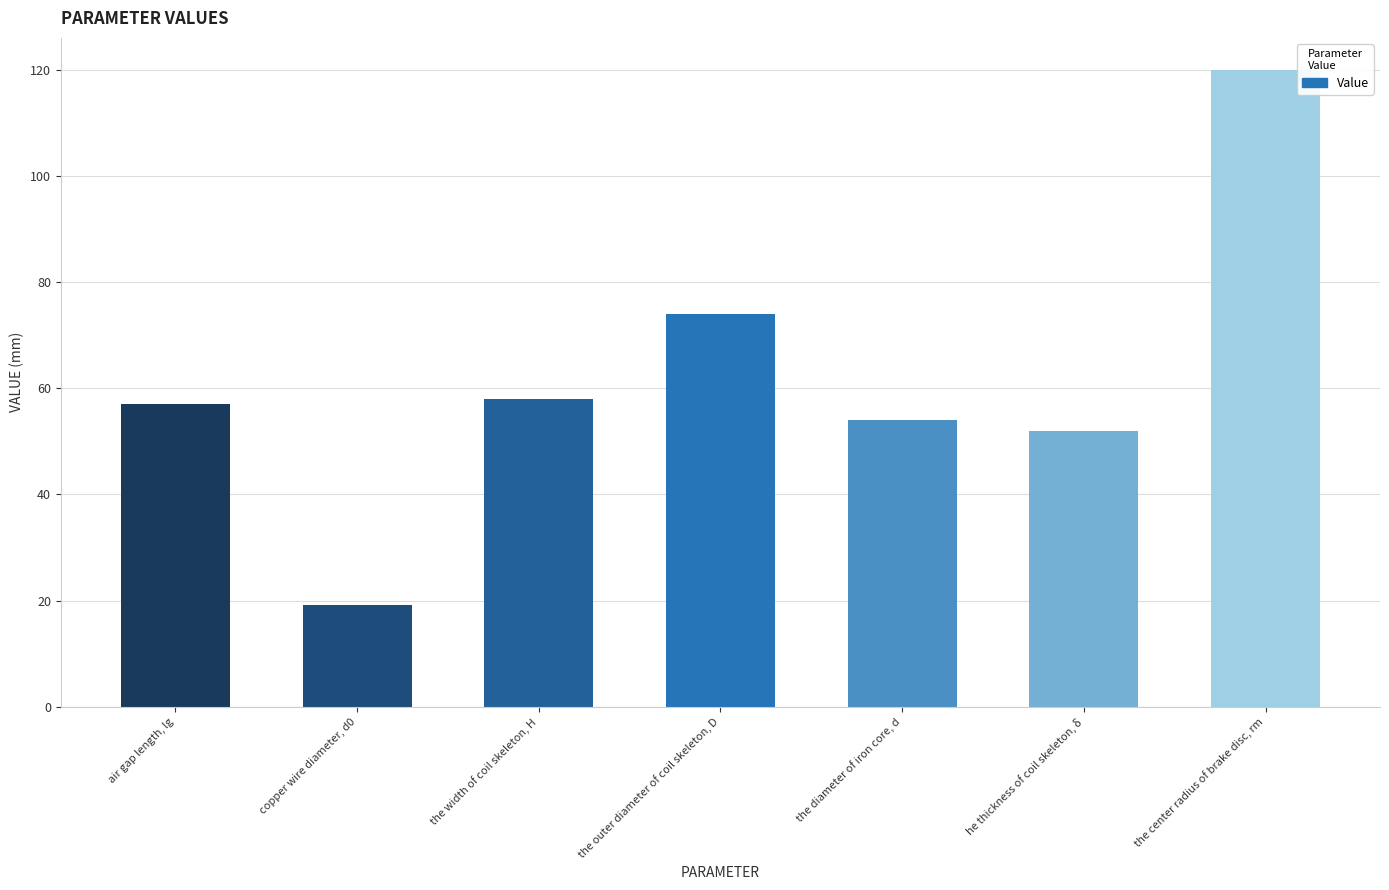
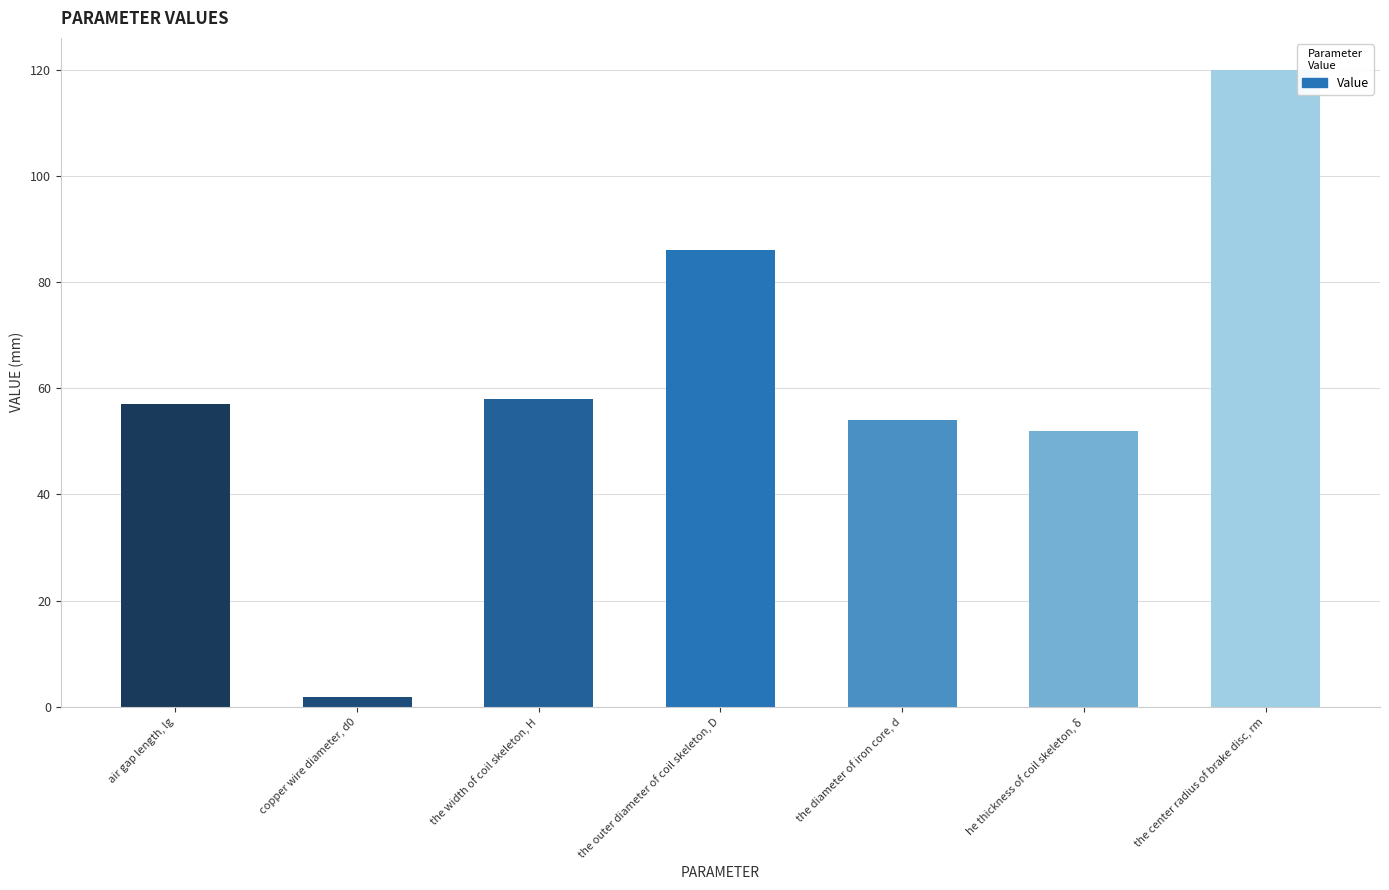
copper wire diameter, d0: 19 -> 2
the outer diameter of coil skeleton, D: 74 -> 86
